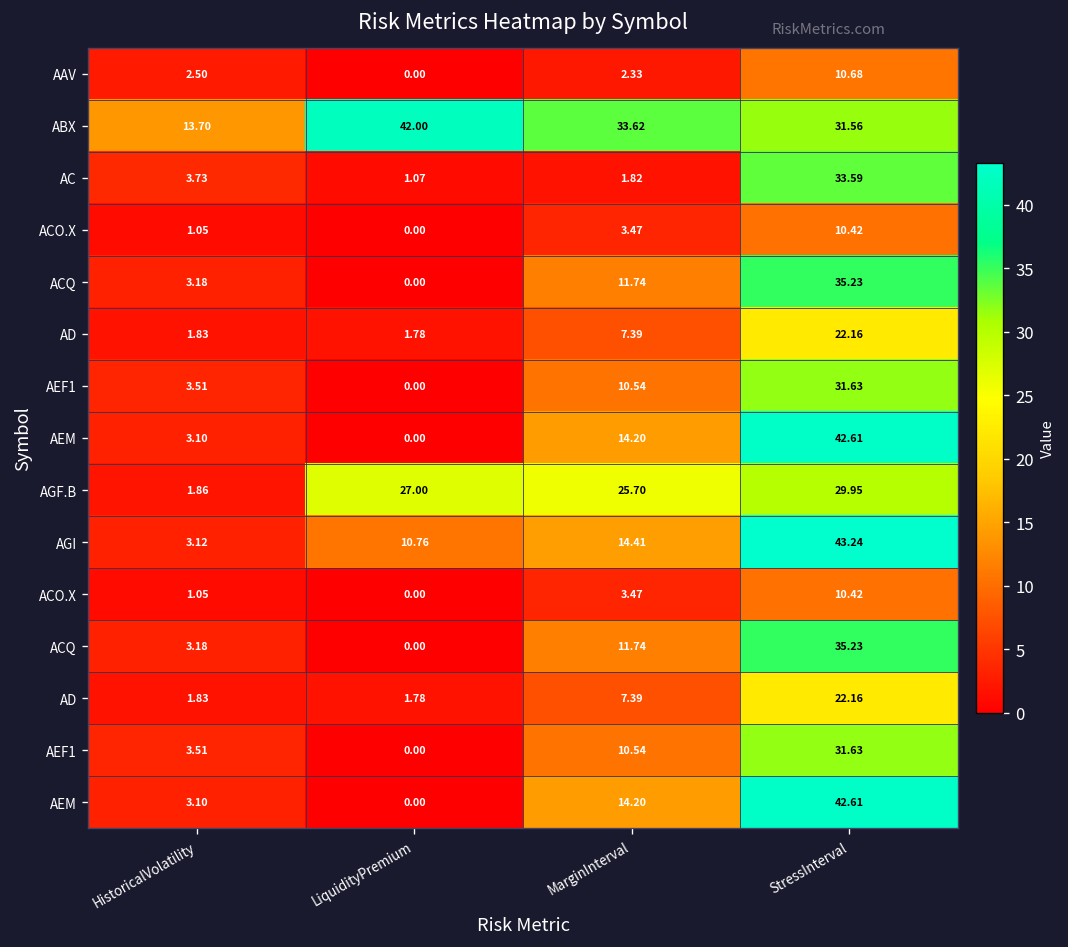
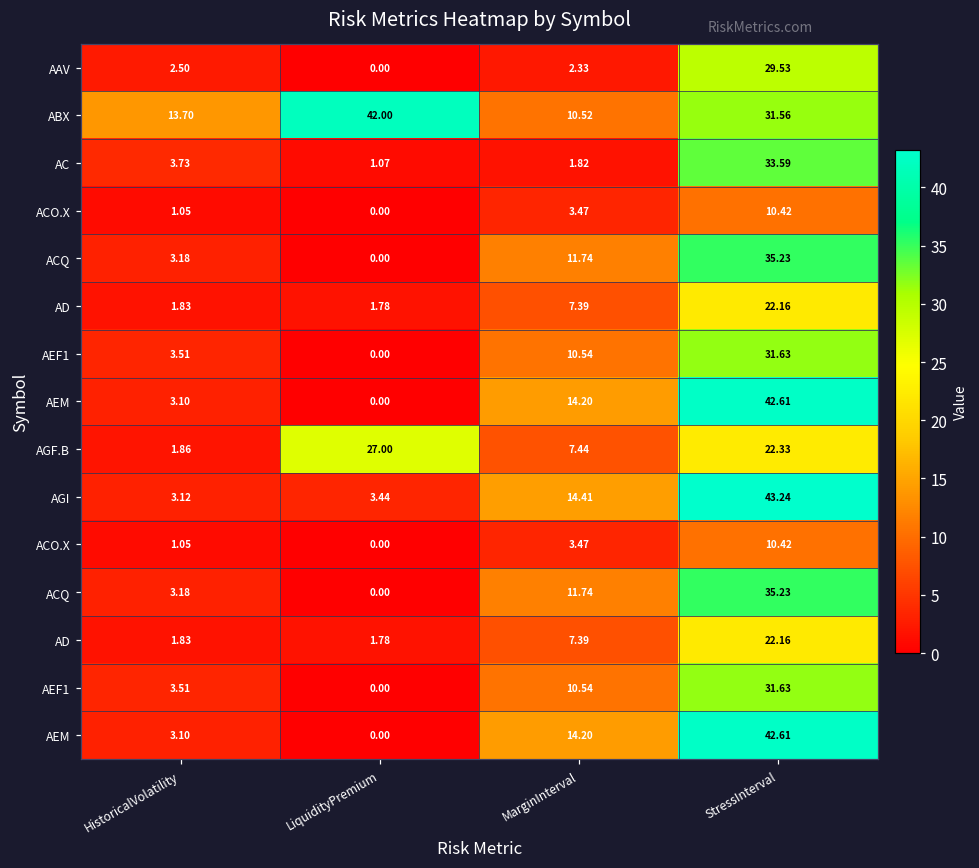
AAV, StressInterval: 10.68 -> 29.53
ABX, MarginInterval: 33.62 -> 10.52
AGF.B, MarginInterval: 25.70 -> 7.44
AGF.B, StressInterval: 29.95 -> 22.33
AGI, LiquidityPremium: 10.76 -> 3.44
